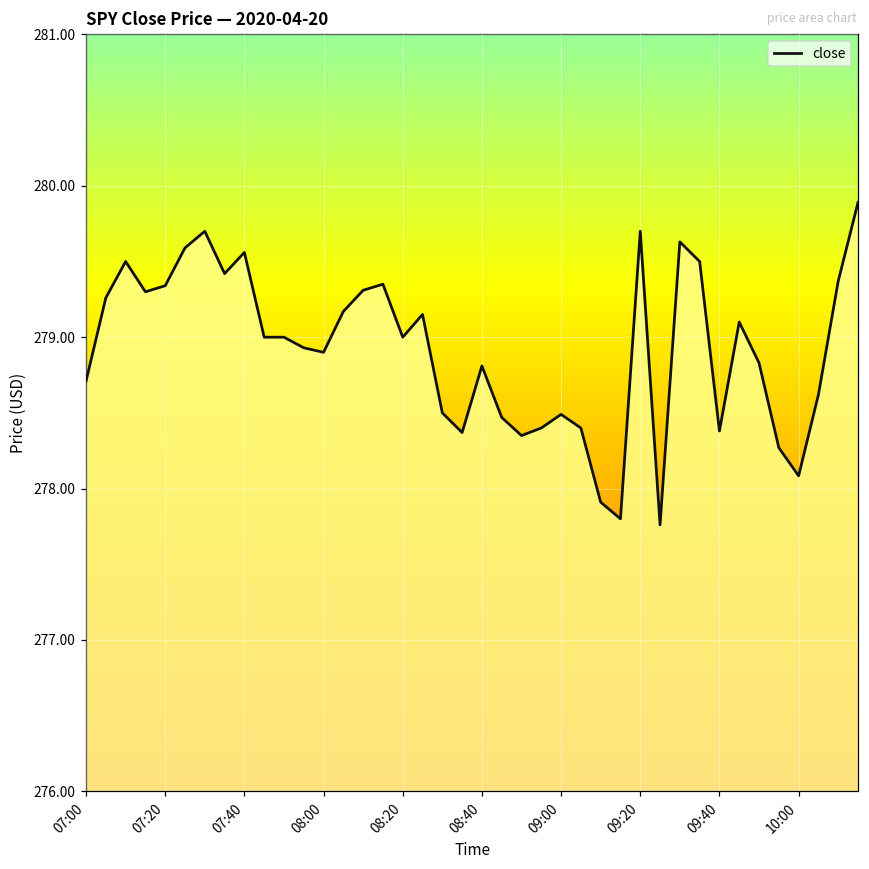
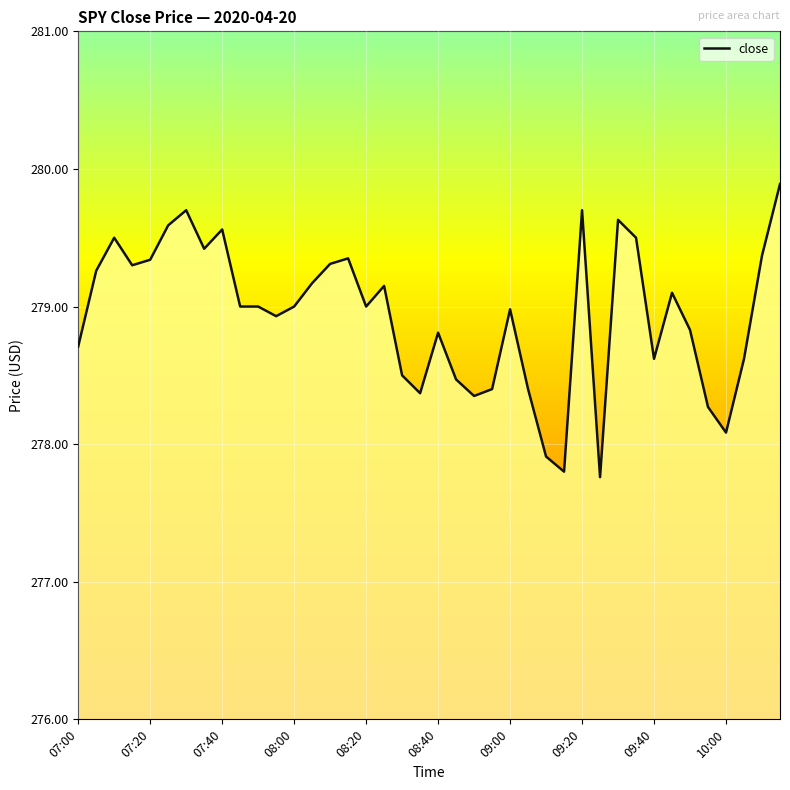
08:00: 278.9 -> 279.0
09:00: 278.49 -> 278.98
09:40: 278.38 -> 278.62
